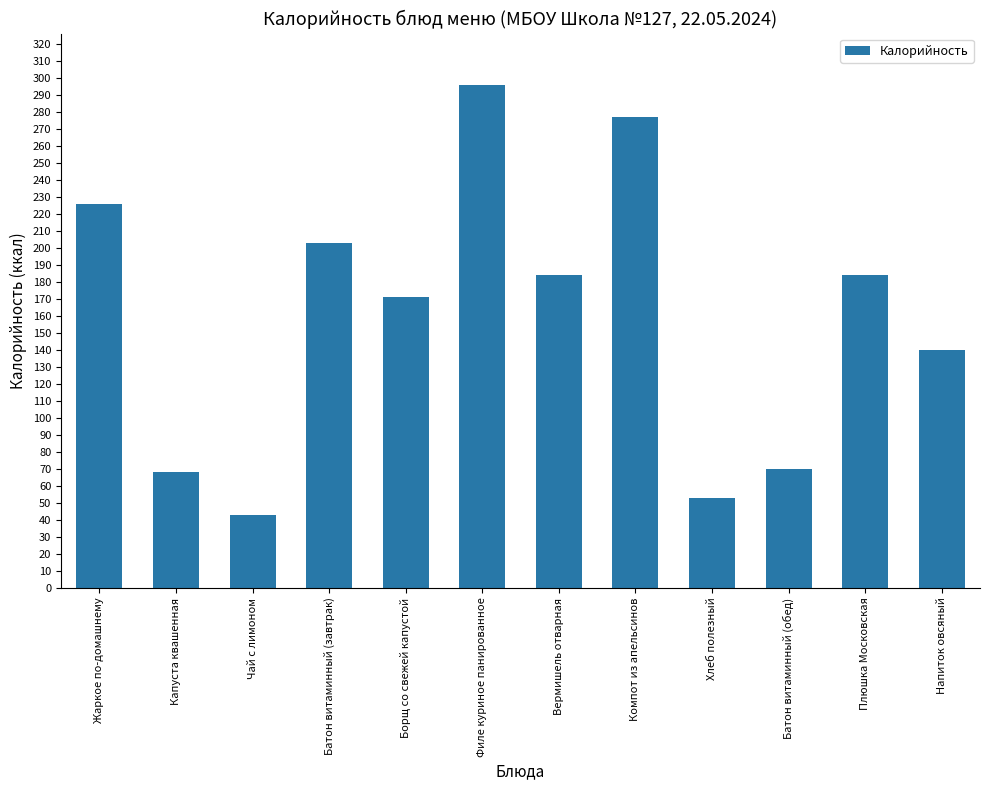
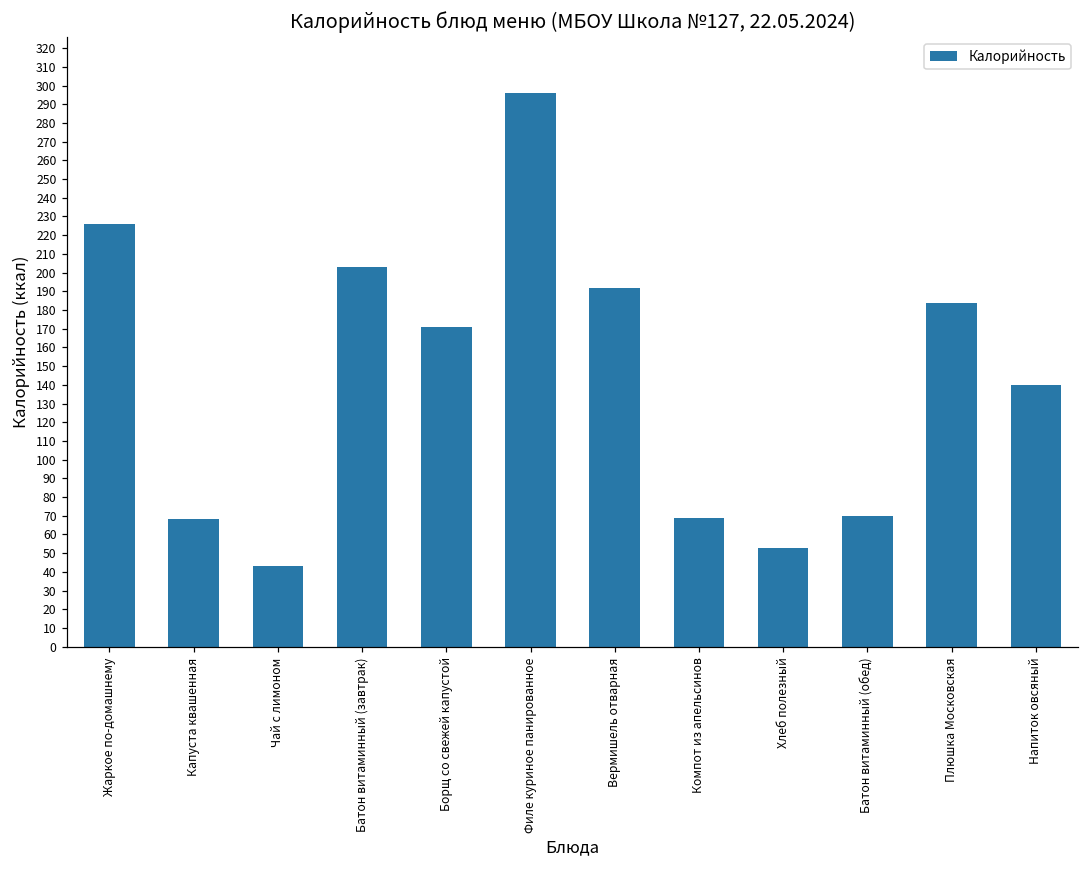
Вермишель отварная: 184 -> 192
Компот из апельсинов: 277 -> 69
